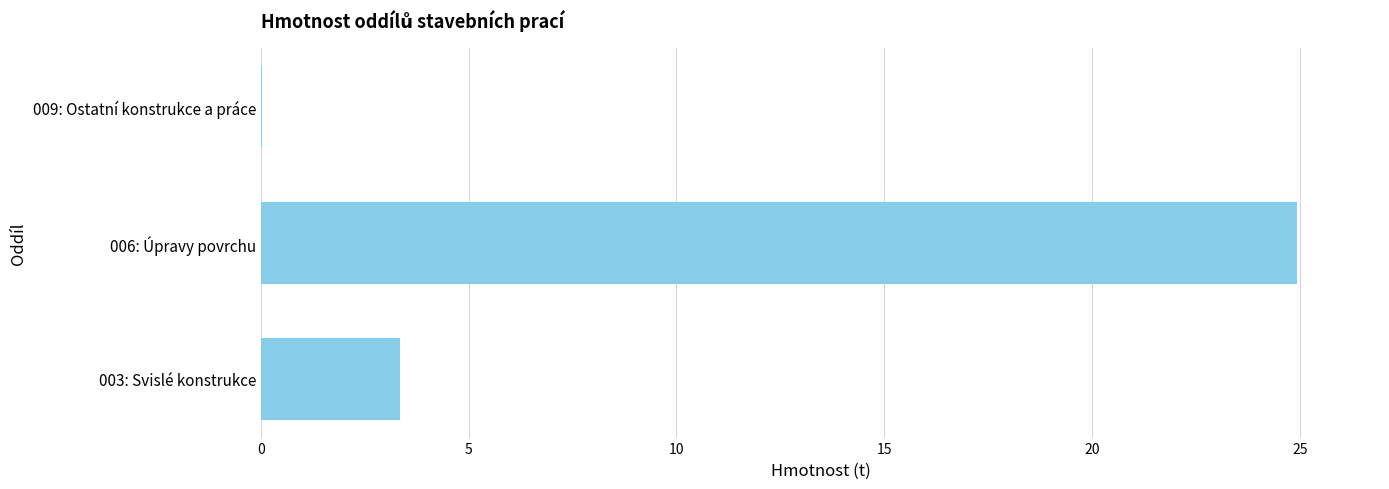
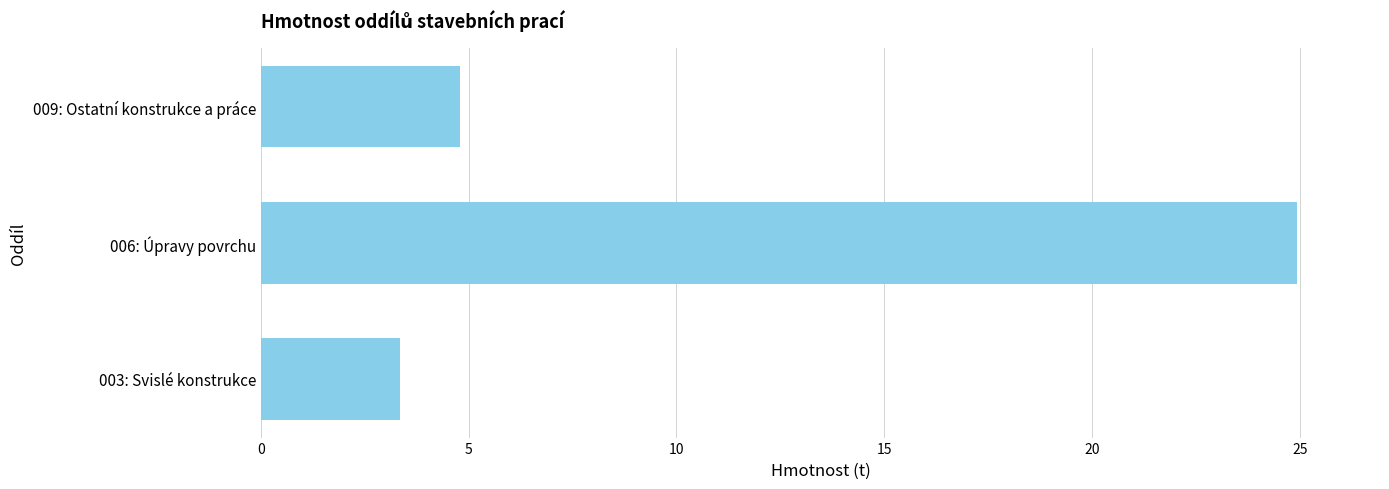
009: Ostatní konstrukce a práce: 0.0 -> 4.8
